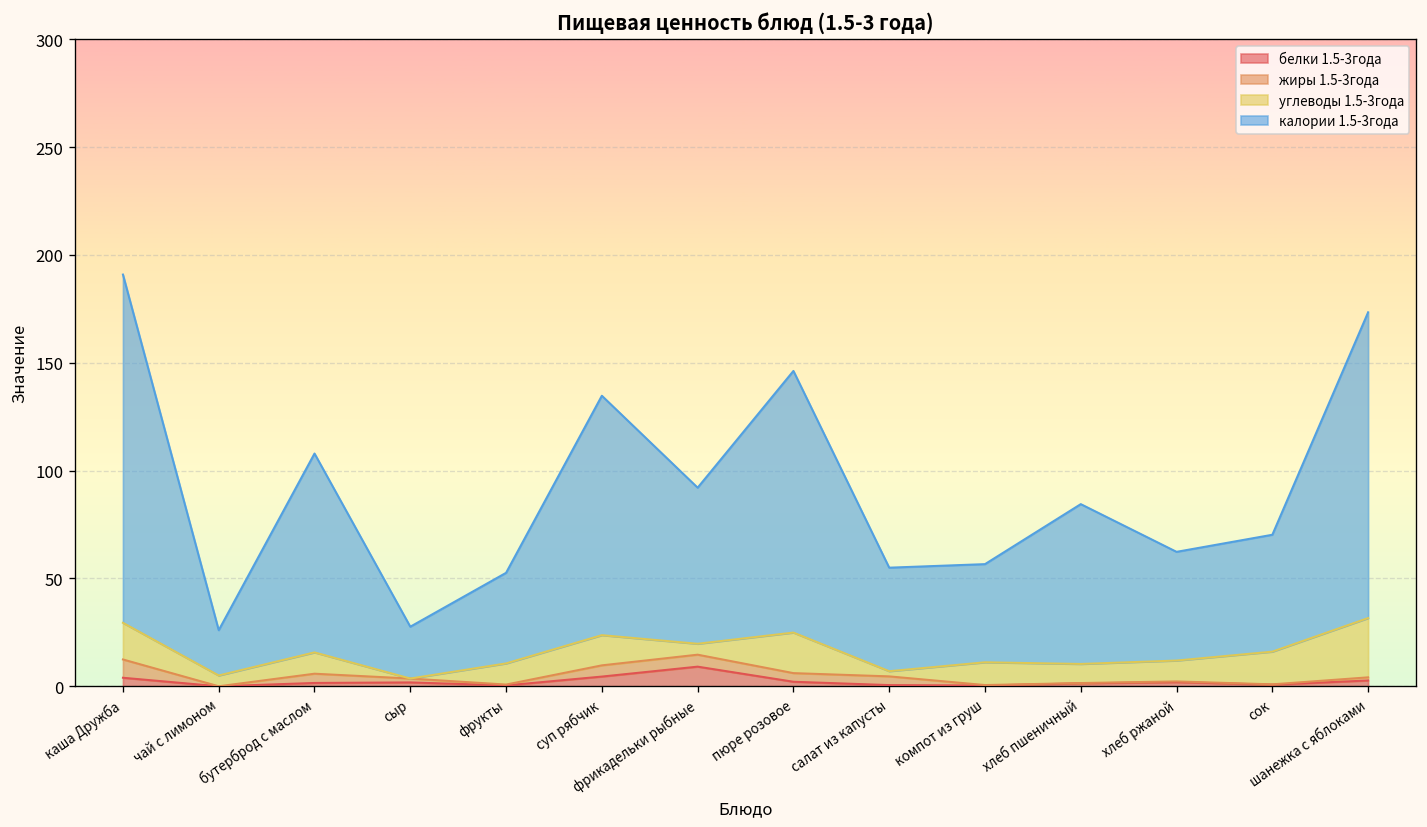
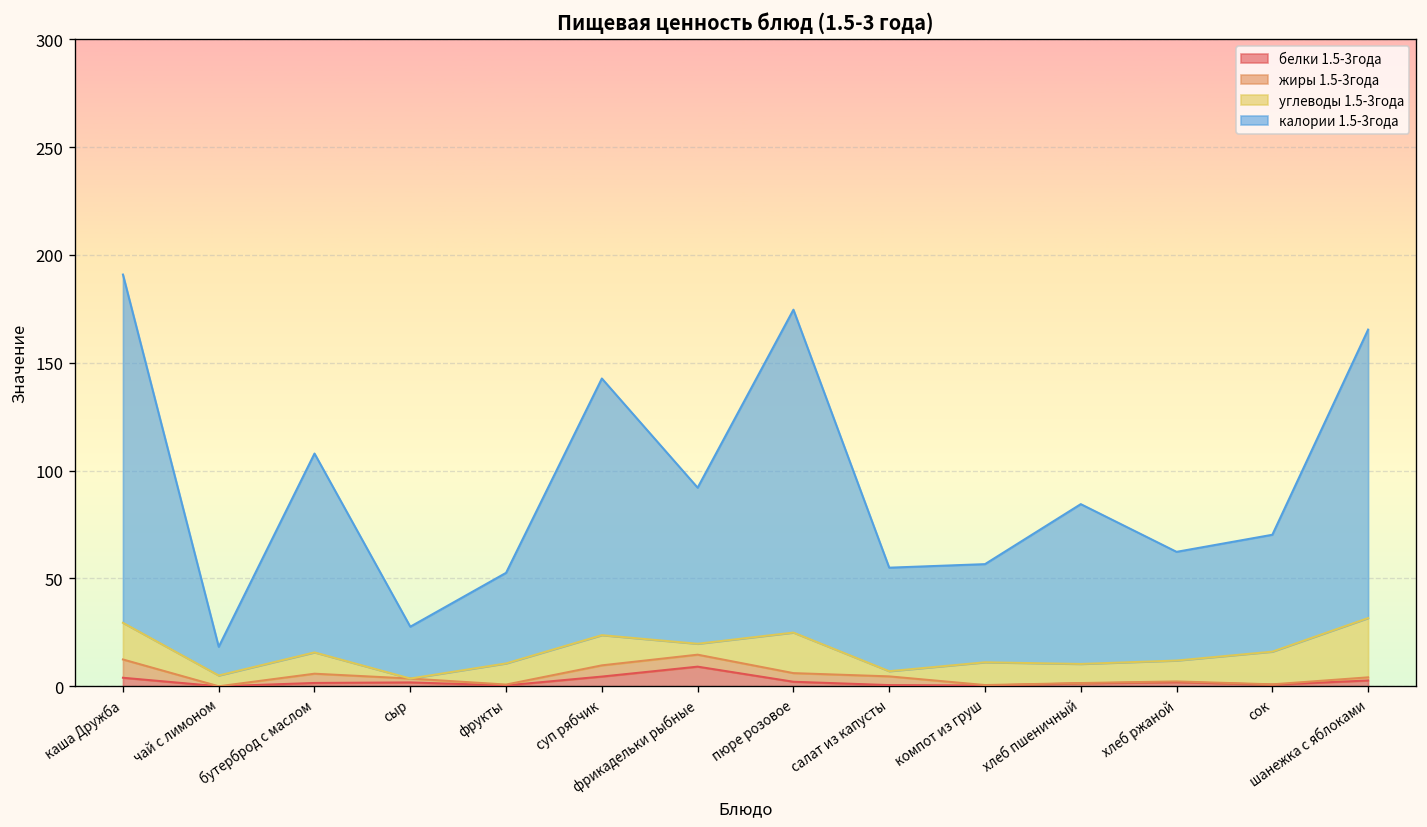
калории 1.5-3года, чай с лимоном: 21 -> 13
калории 1.5-3года, суп рябчик: 111 -> 119
калории 1.5-3года, пюре розовое: 121 -> 150
калории 1.5-3года, шанежка с яблоками: 142 -> 134
